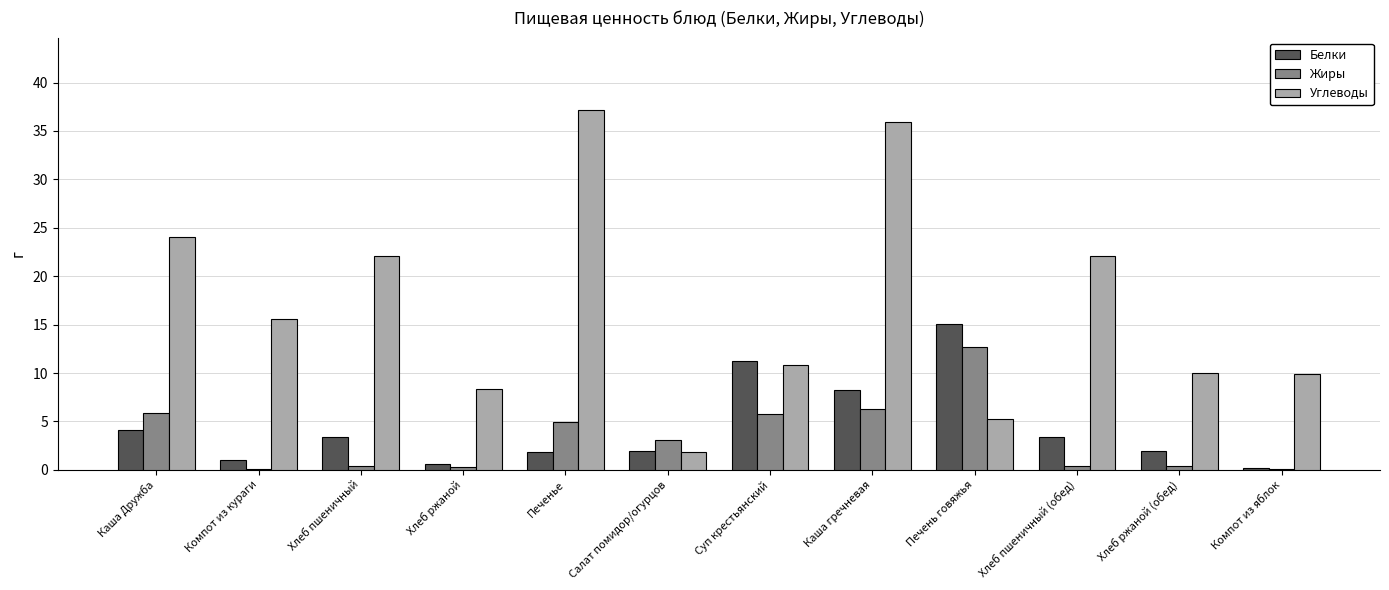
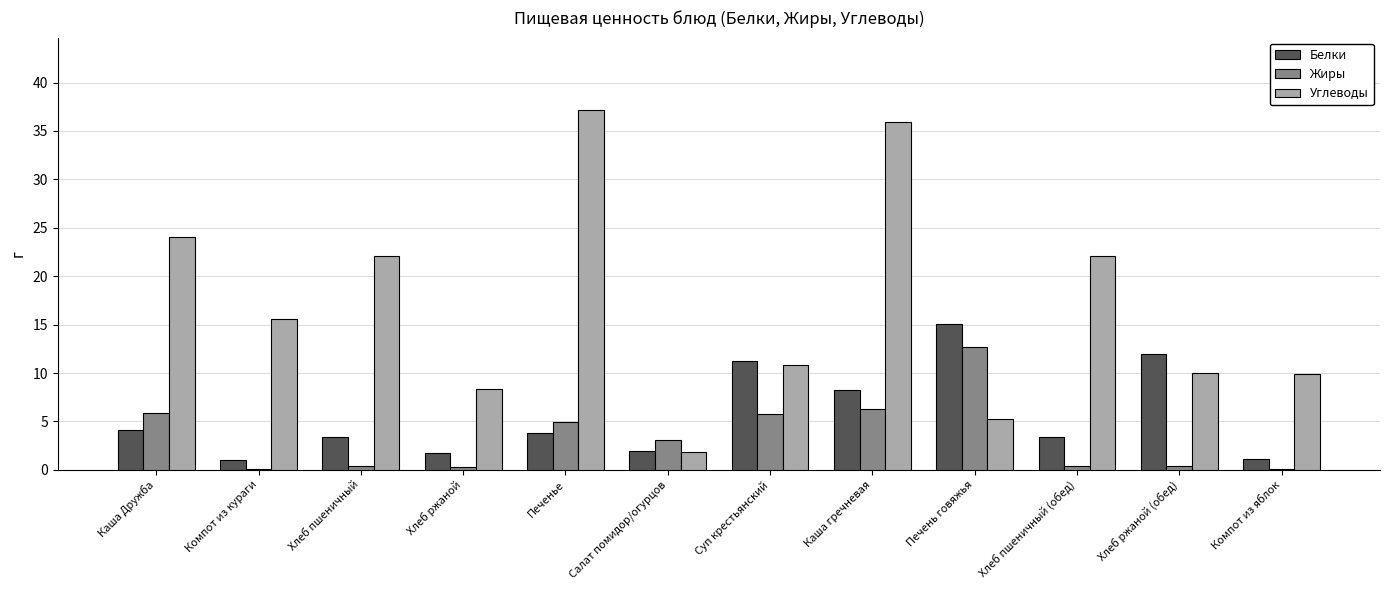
Белки, Хлеб ржаной: 1 -> 2
Белки, Печенье: 2 -> 4
Белки, Хлеб ржаной (обед): 2 -> 12
Белки, Компот из яблок: 0 -> 1
